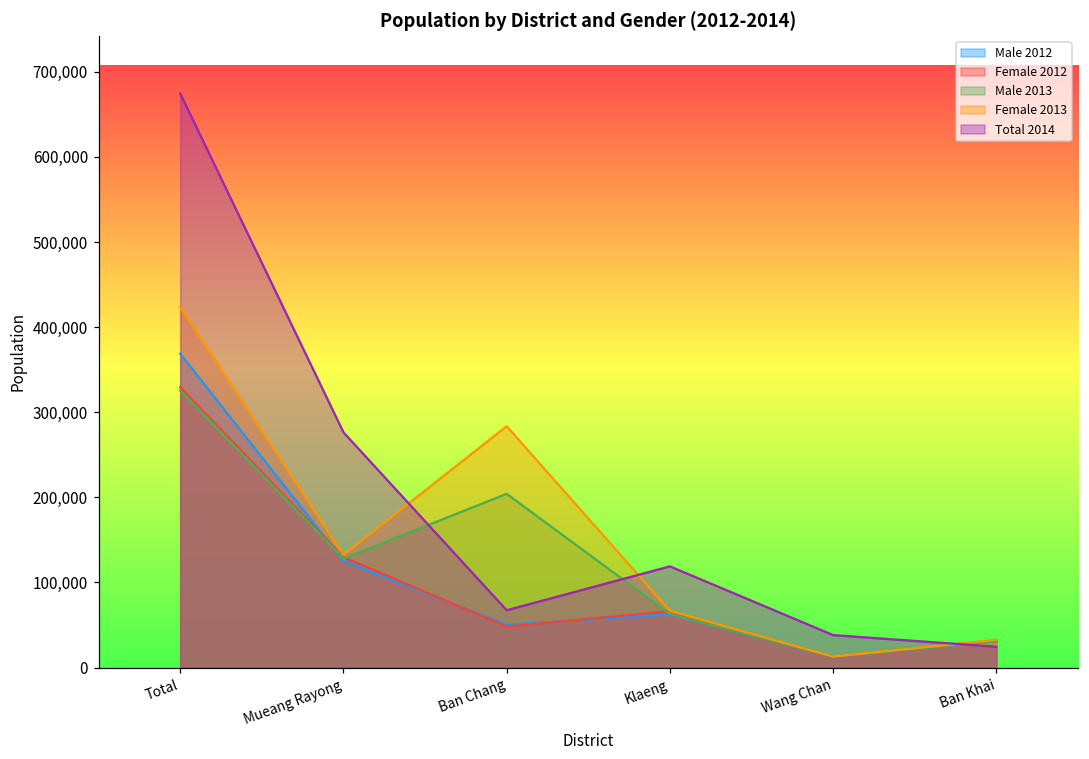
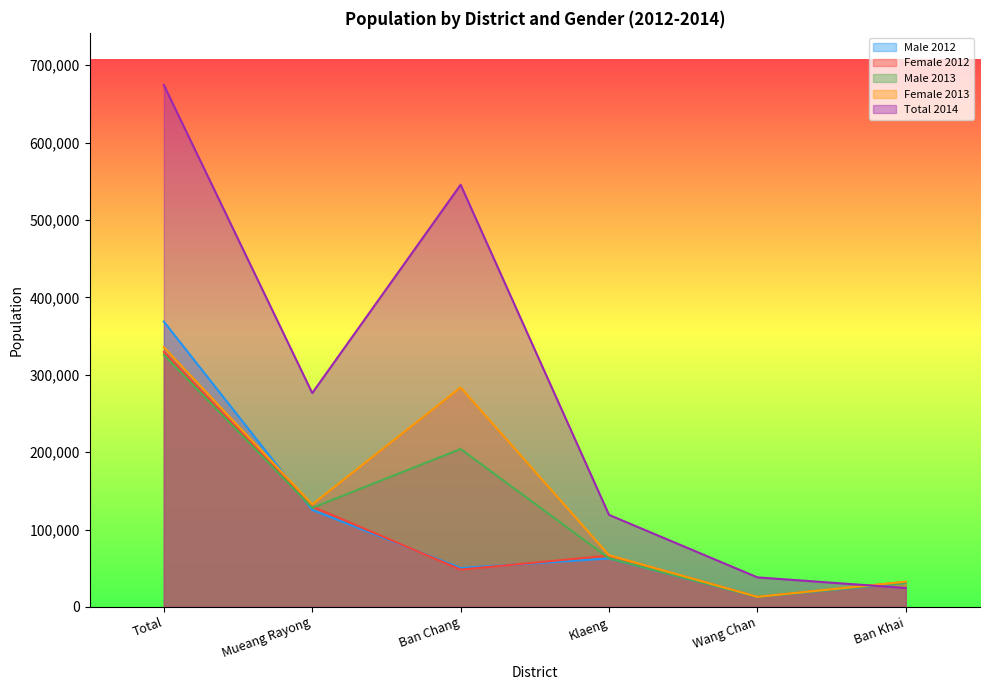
Female 2013, Total: 420,000 -> 340,000
Total 2014, Ban Chang: 70,000 -> 550,000
